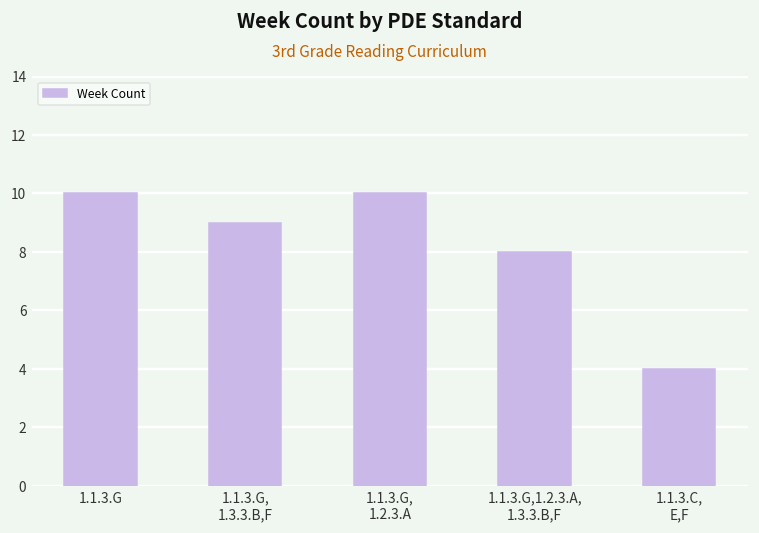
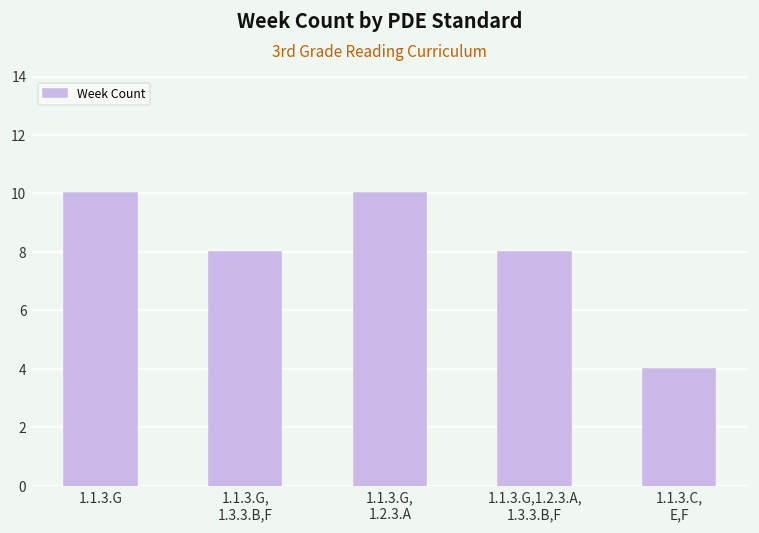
1.1.3.G, 1.3.3.B,F: 9 -> 8
